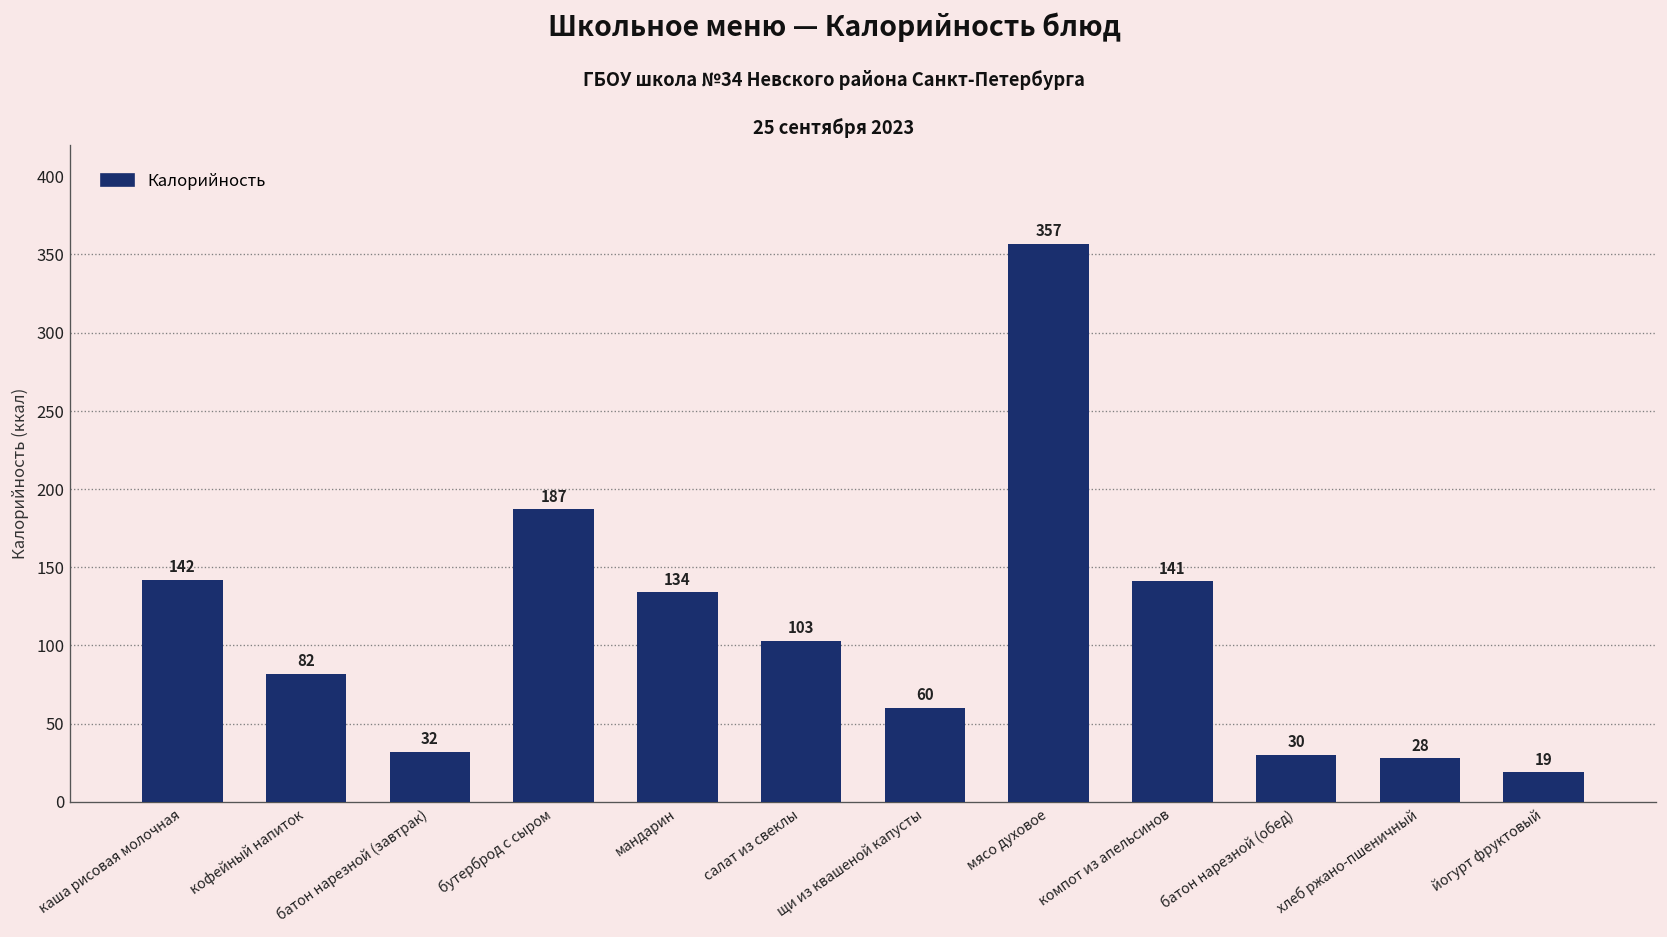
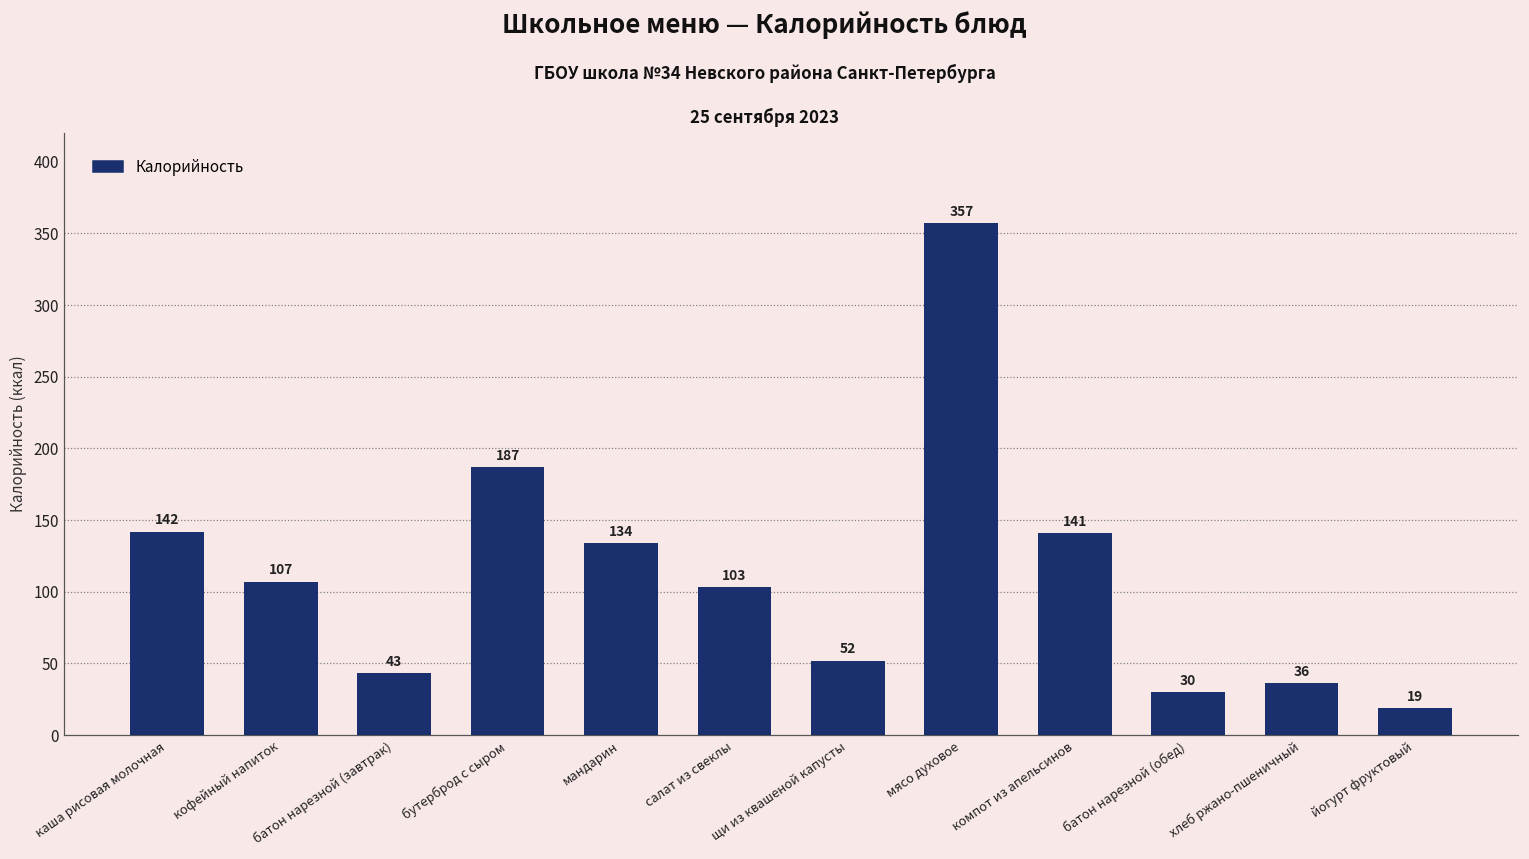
кофейный напиток: 82 -> 107
батон нарезной (завтрак): 32 -> 43
щи из квашеной капусты: 60 -> 52
хлеб ржано-пшеничный: 28 -> 36
